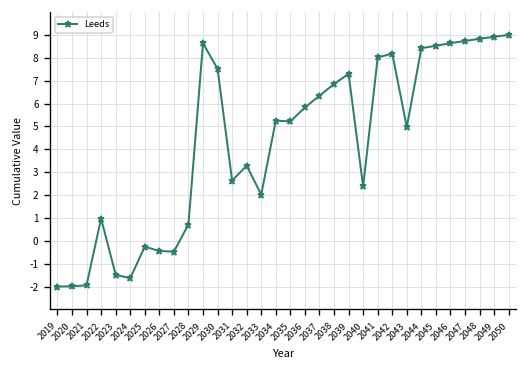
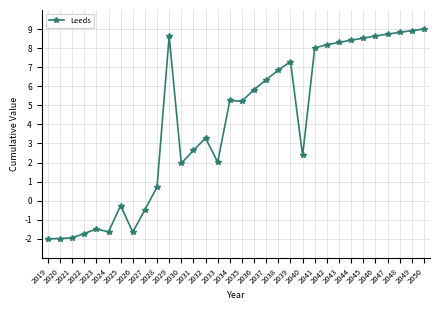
2022: 1.0 -> -1.7
2026: -0.4 -> -1.7
2030: 7.5 -> 2.0
2043: 5.0 -> 8.3
